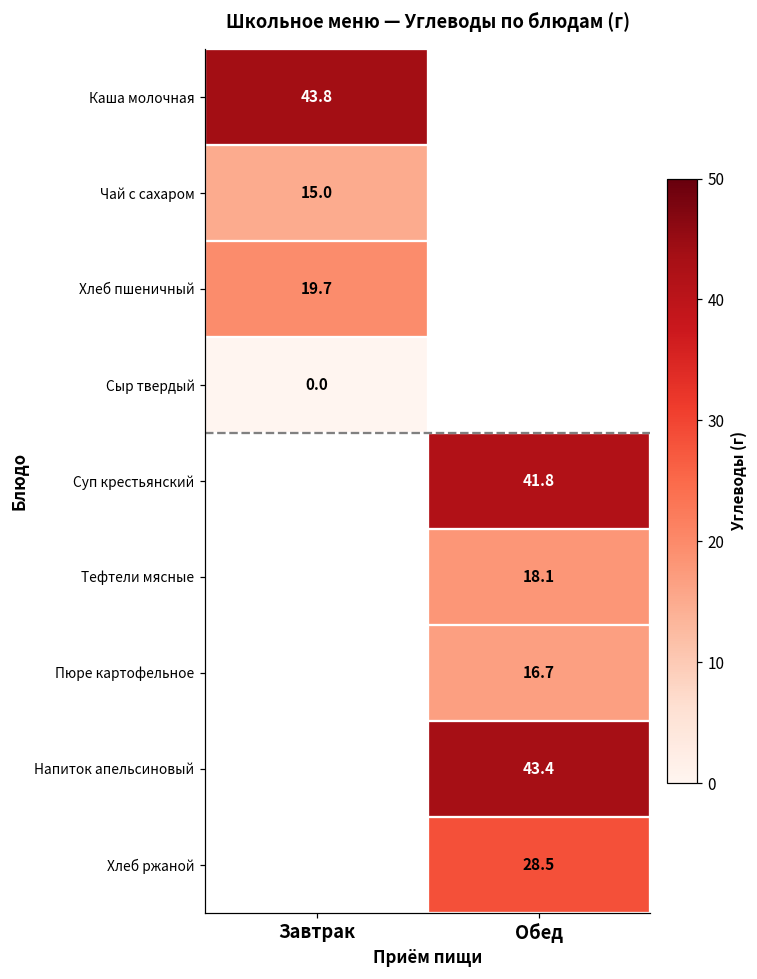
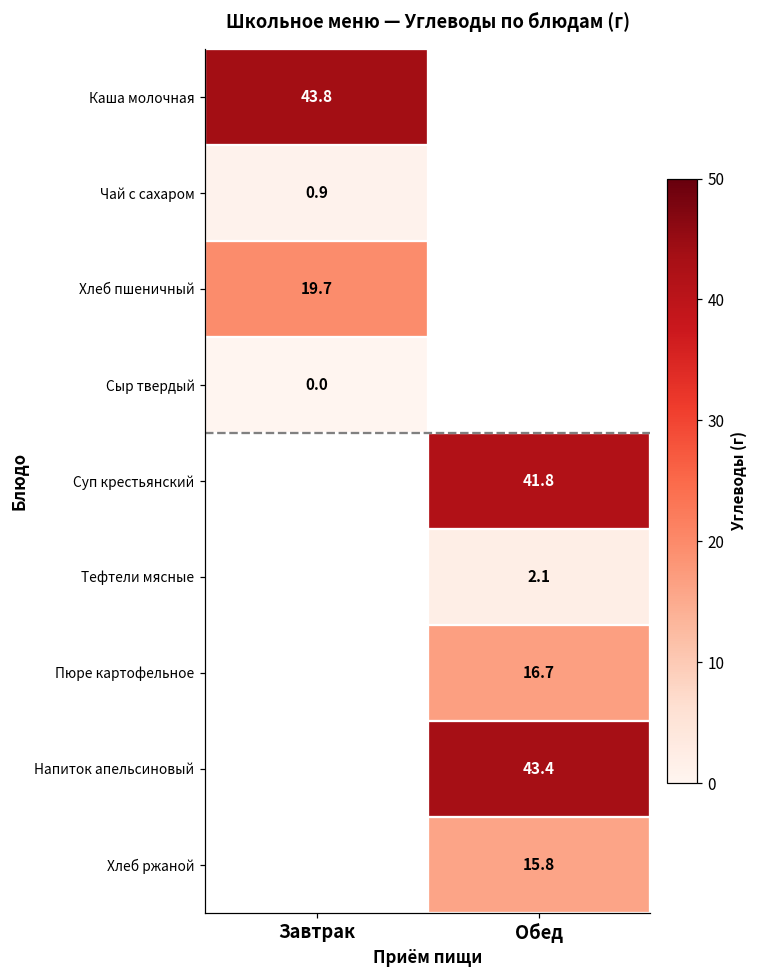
Чай с сахаром, Завтрак: 15.0 -> 0.9
Тефтели мясные, Обед: 18.1 -> 2.1
Хлеб ржаной, Обед: 28.5 -> 15.8
